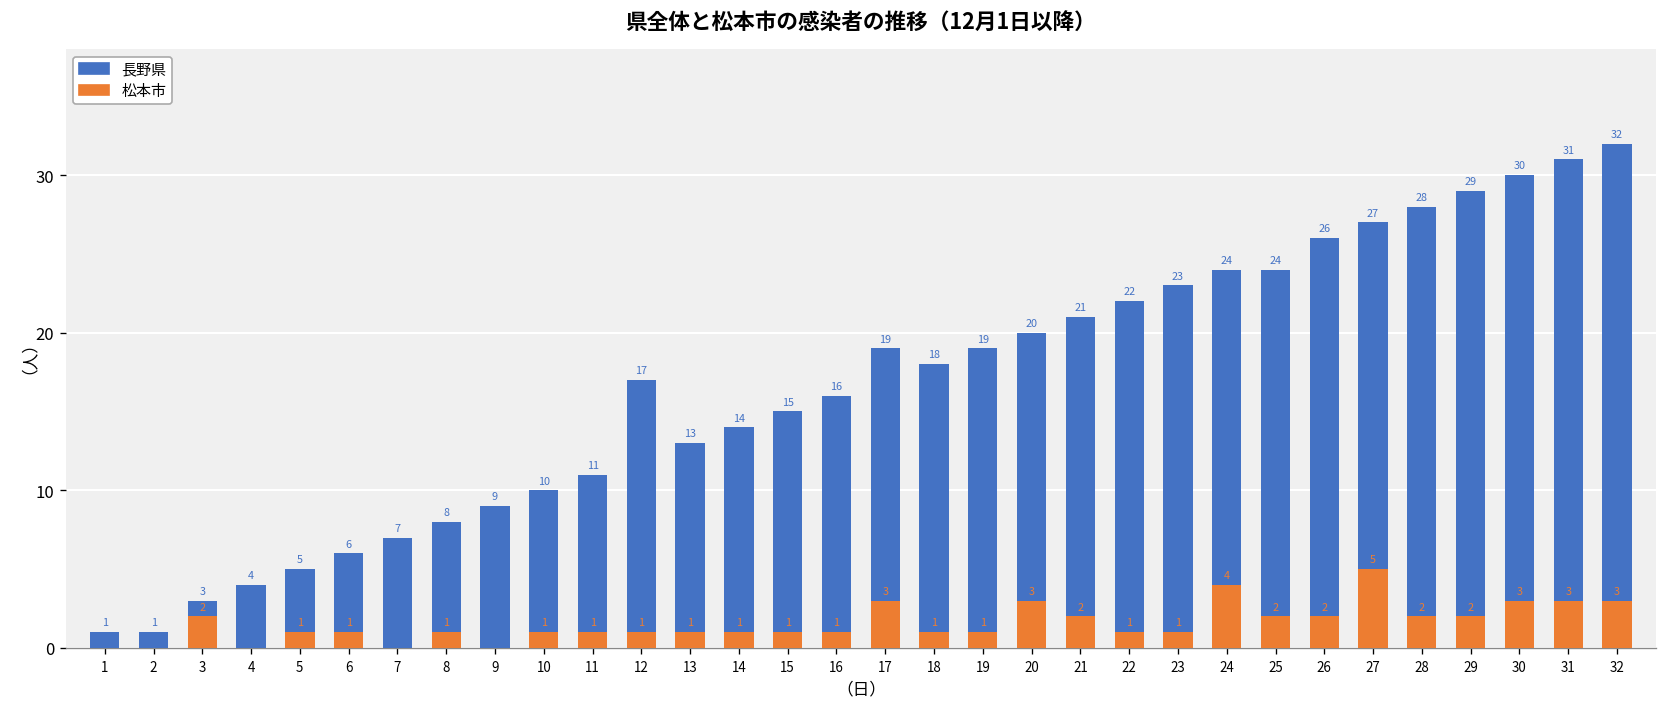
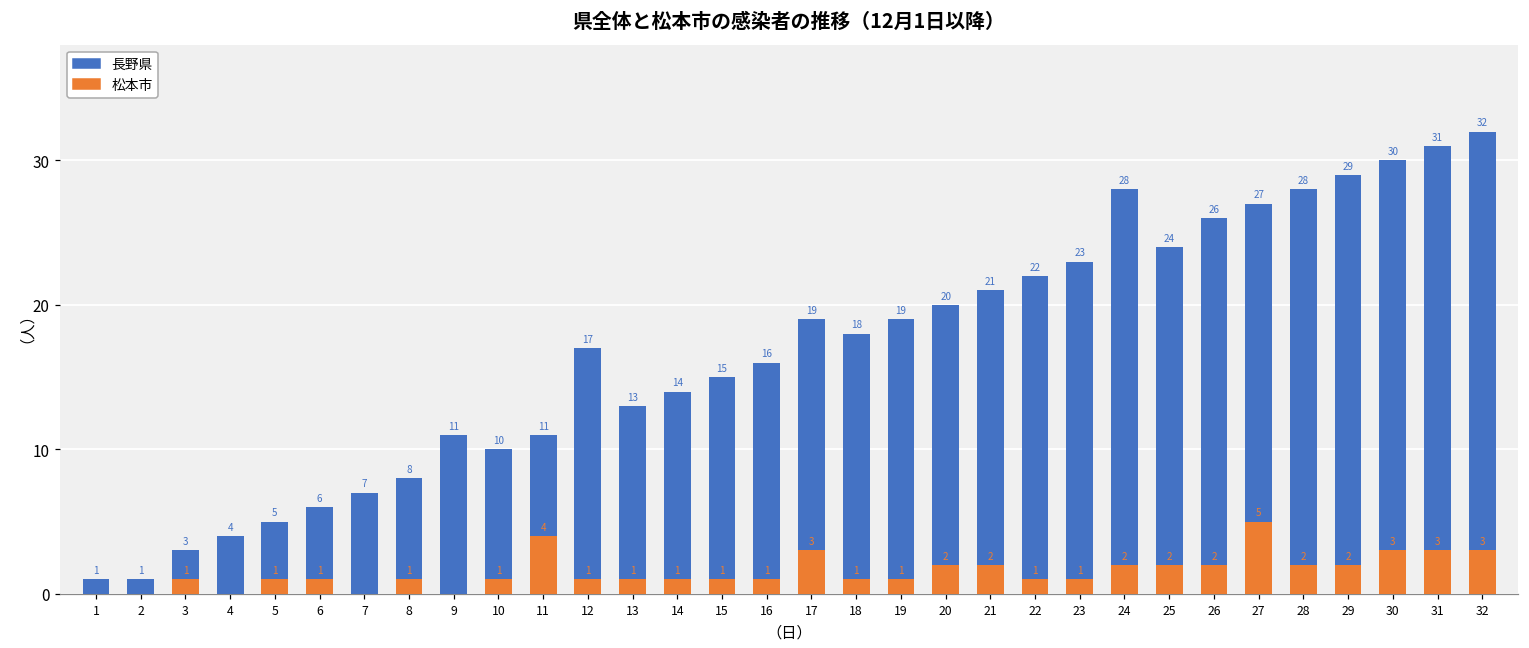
松本市, 3: 2 -> 1
長野県, 9: 9 -> 11
松本市, 11: 1 -> 4
松本市, 20: 3 -> 2
長野県, 24: 24 -> 28
松本市, 24: 4 -> 2
